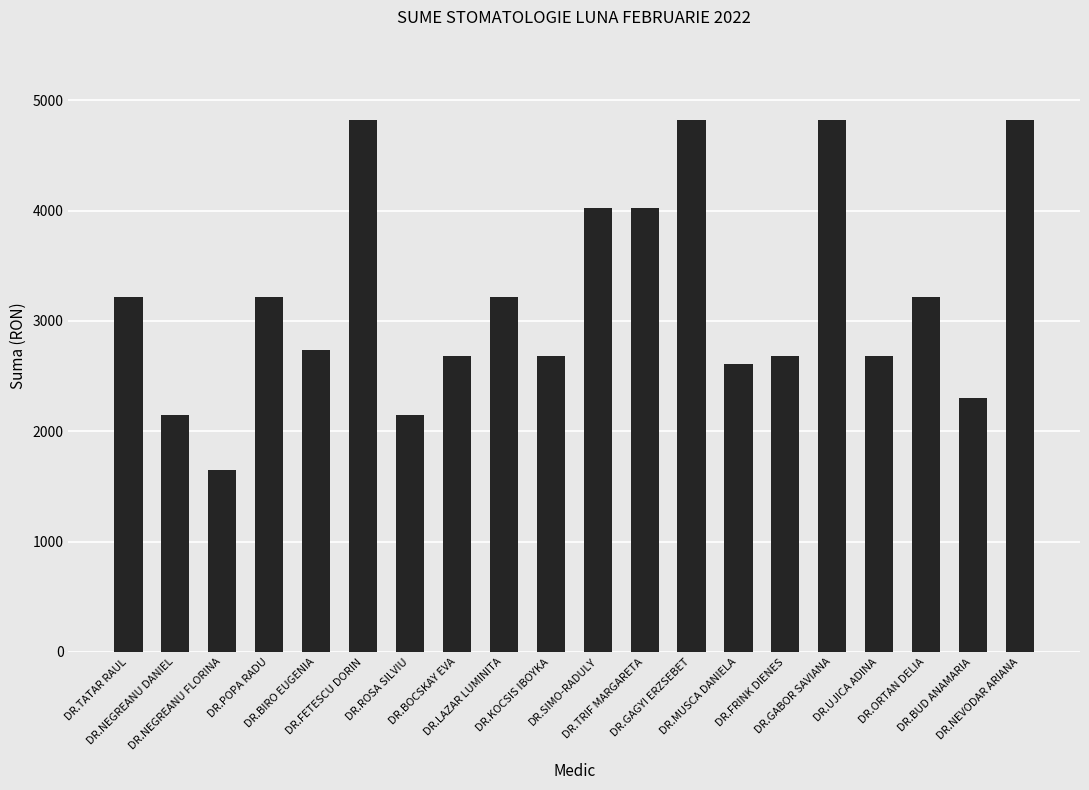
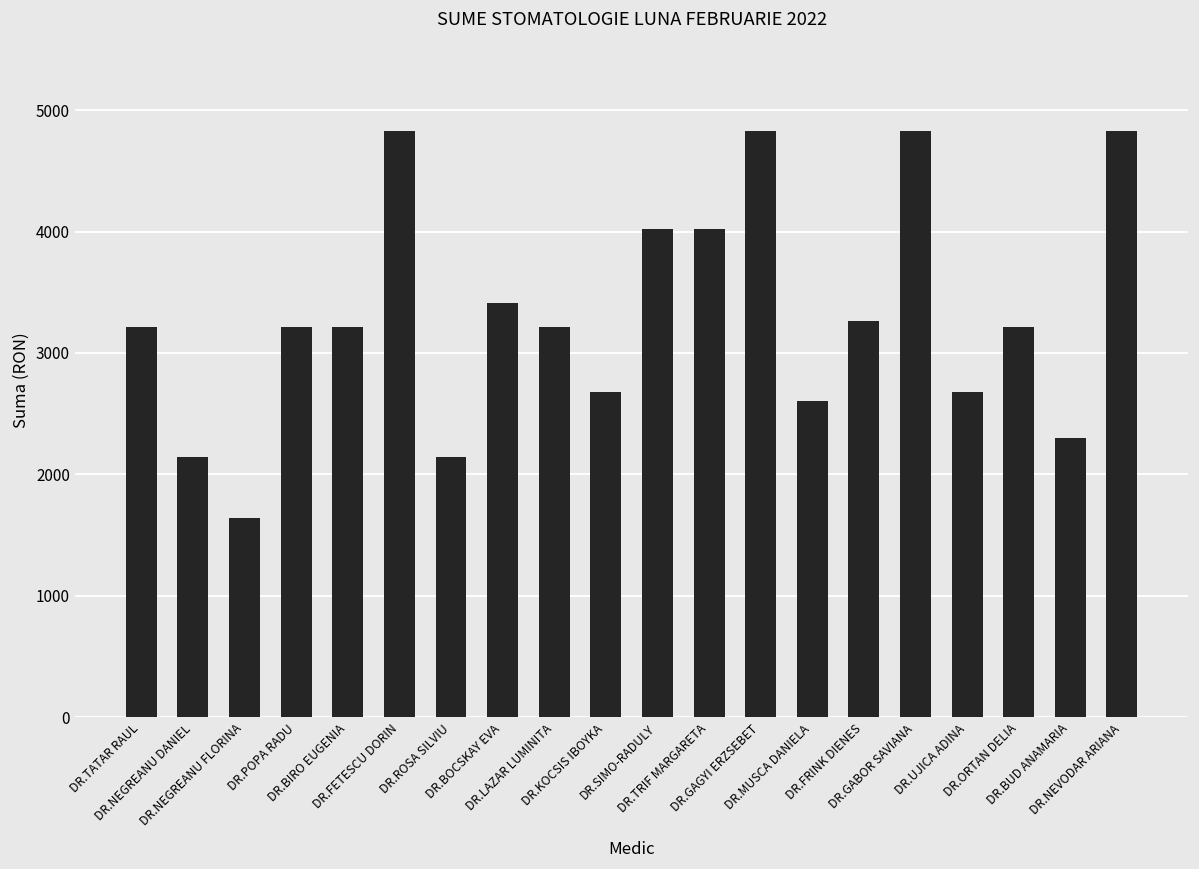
DR.BIRO EUGENIA: 2730 -> 3220
DR.BOCSKAY EVA: 2680 -> 3410
DR.FRINK DIENES: 2680 -> 3270
